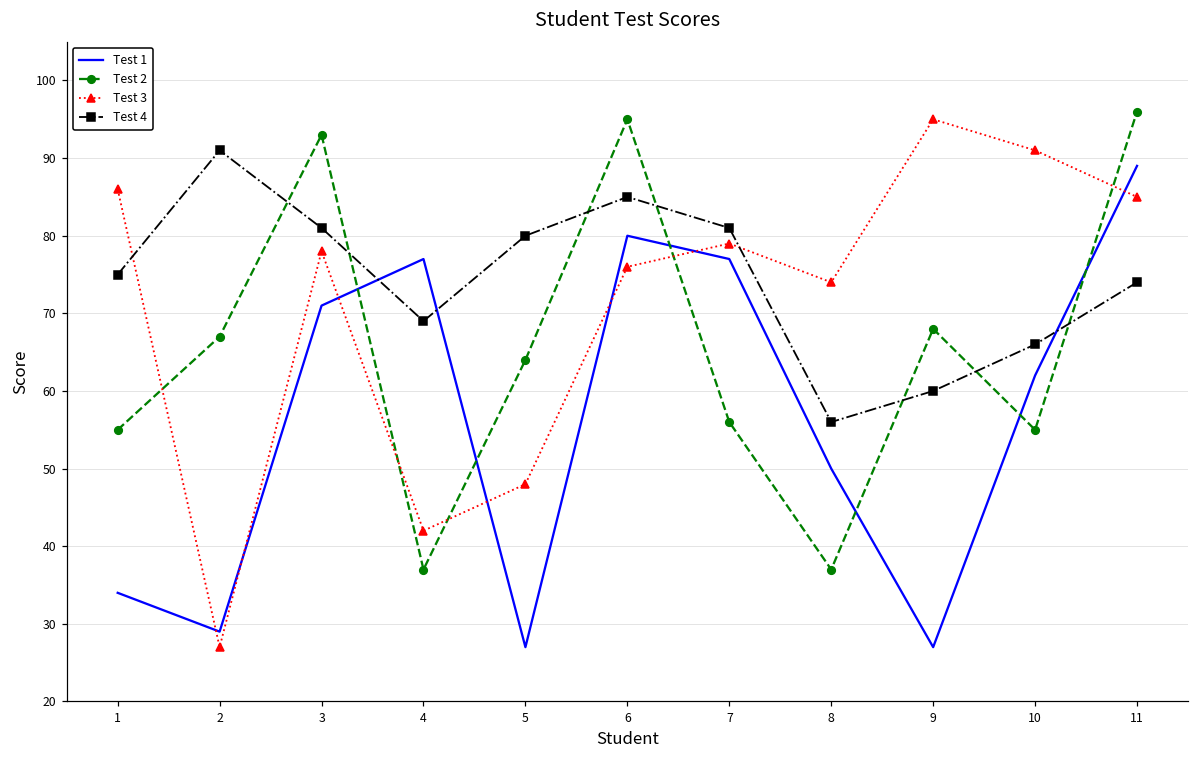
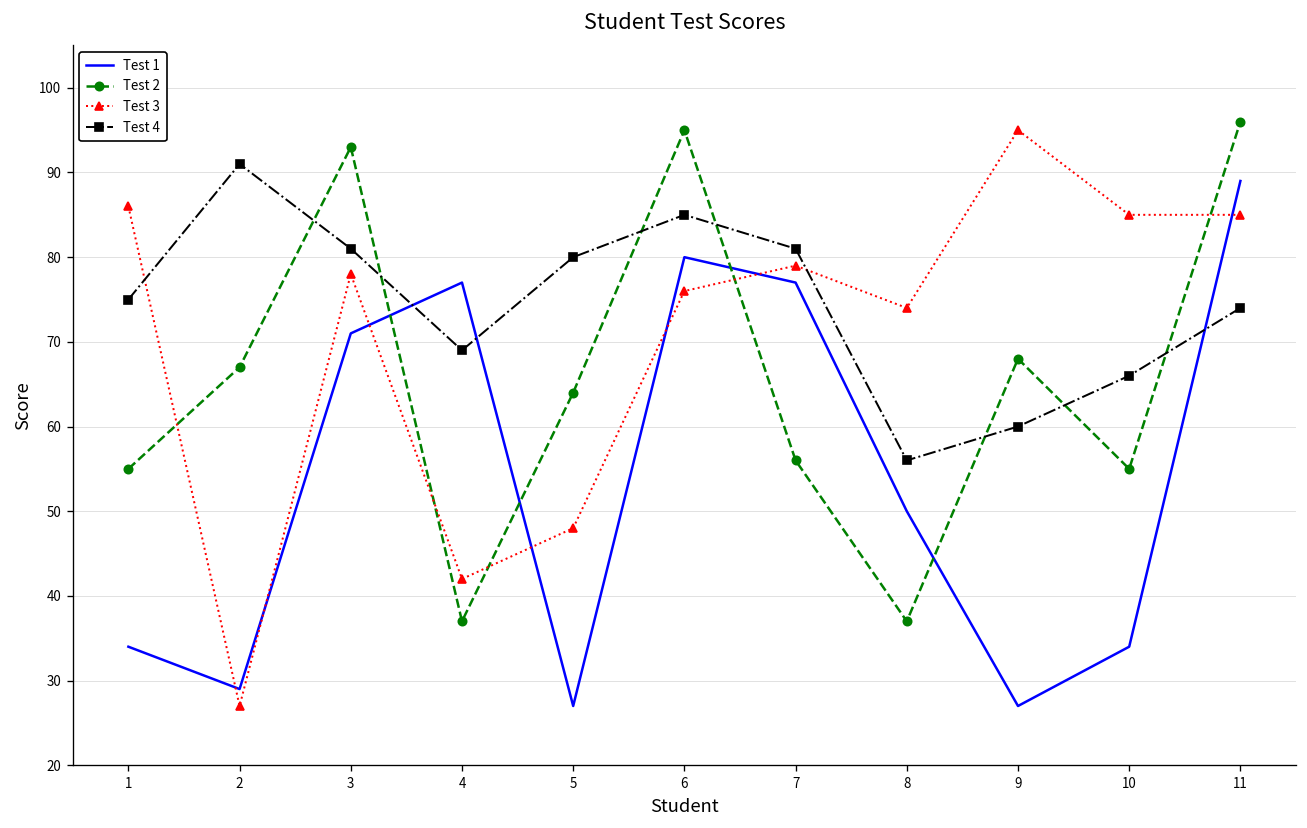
Test 1, 10: 62 -> 34
Test 3, 10: 91 -> 85
